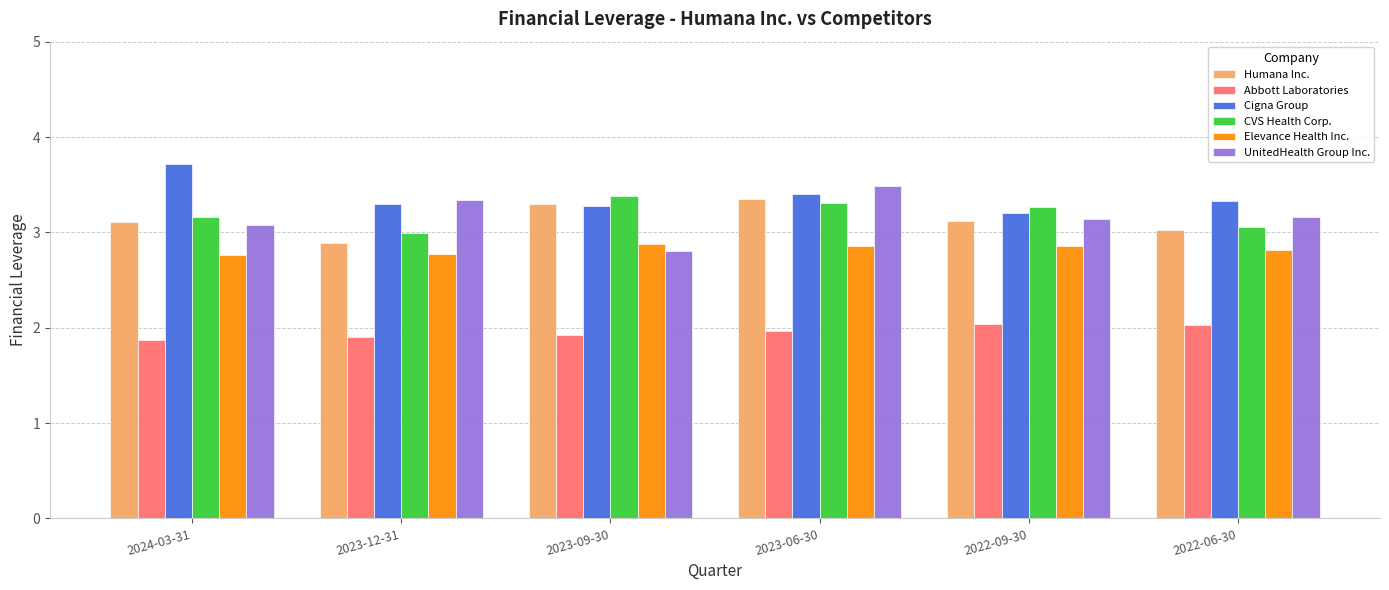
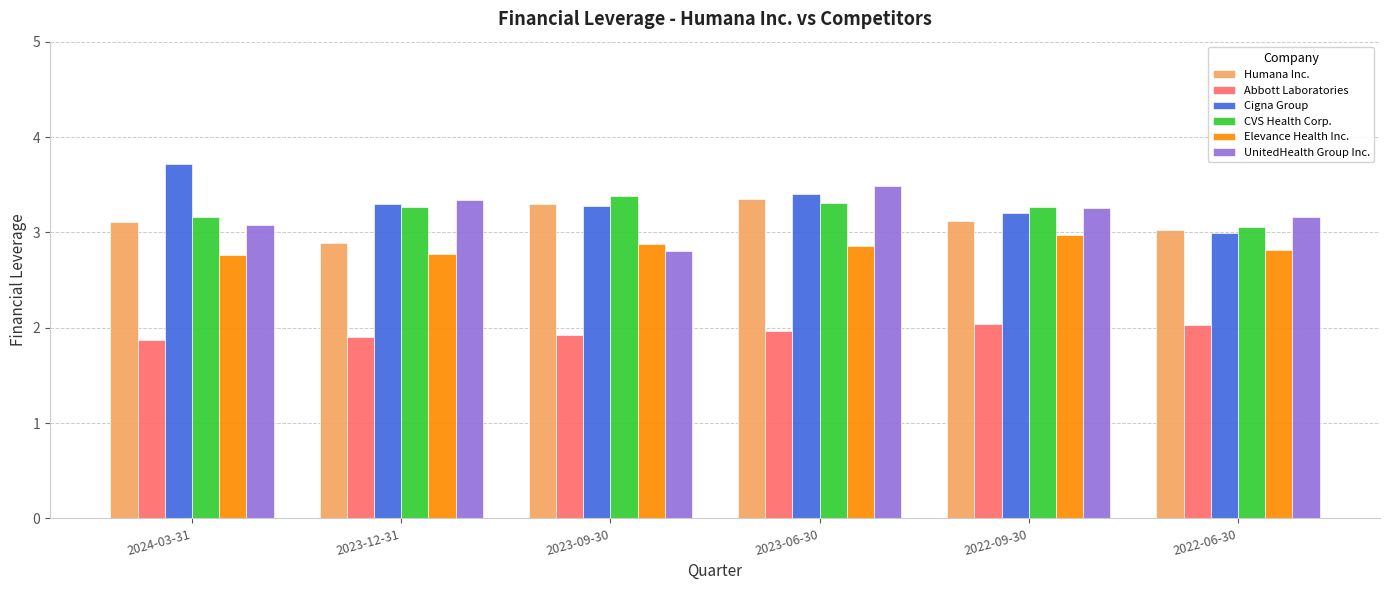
CVS Health Corp., 2023-12-31: 3.0 -> 3.3
Elevance Health Inc., 2022-09-30: 2.9 -> 3.0
UnitedHealth Group Inc., 2022-09-30: 3.1 -> 3.3
Cigna Group, 2022-06-30: 3.3 -> 3.0
